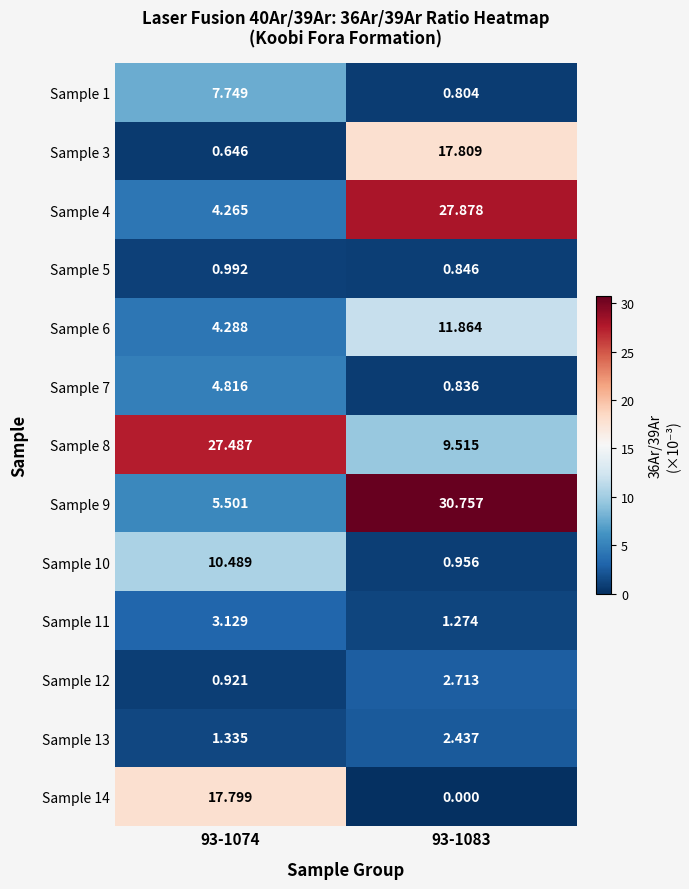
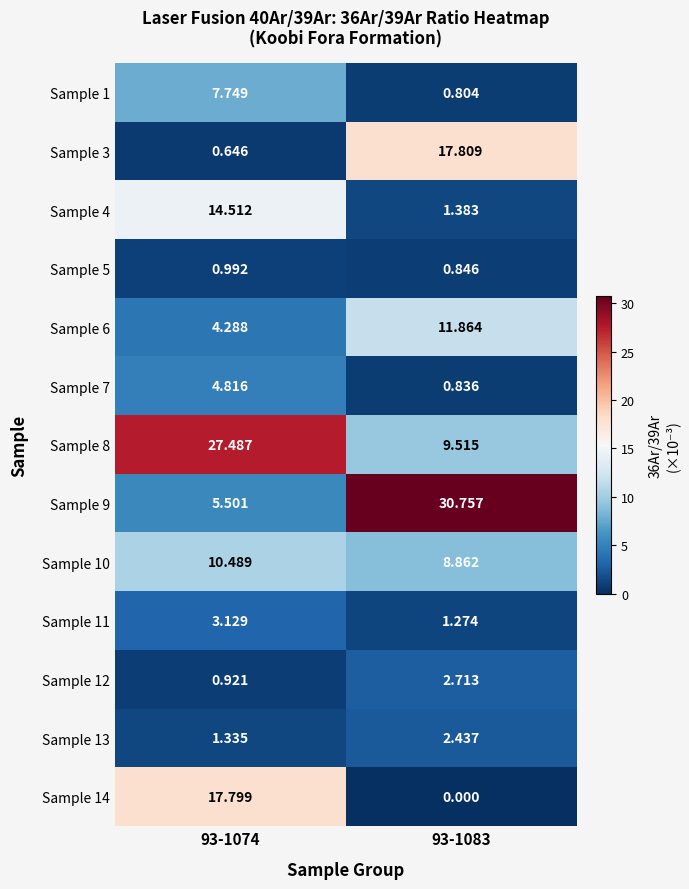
Sample 4, 93-1074: 4.265 -> 14.512
Sample 4, 93-1083: 27.878 -> 1.383
Sample 10, 93-1083: 0.956 -> 8.862
